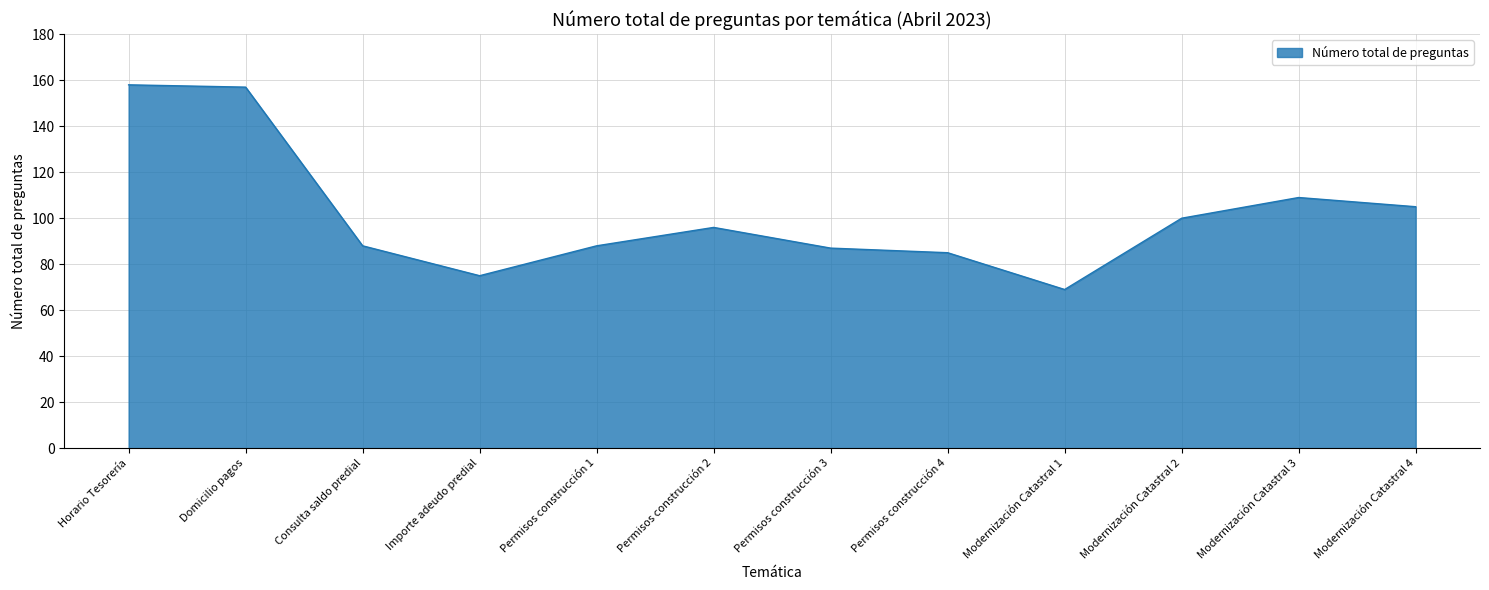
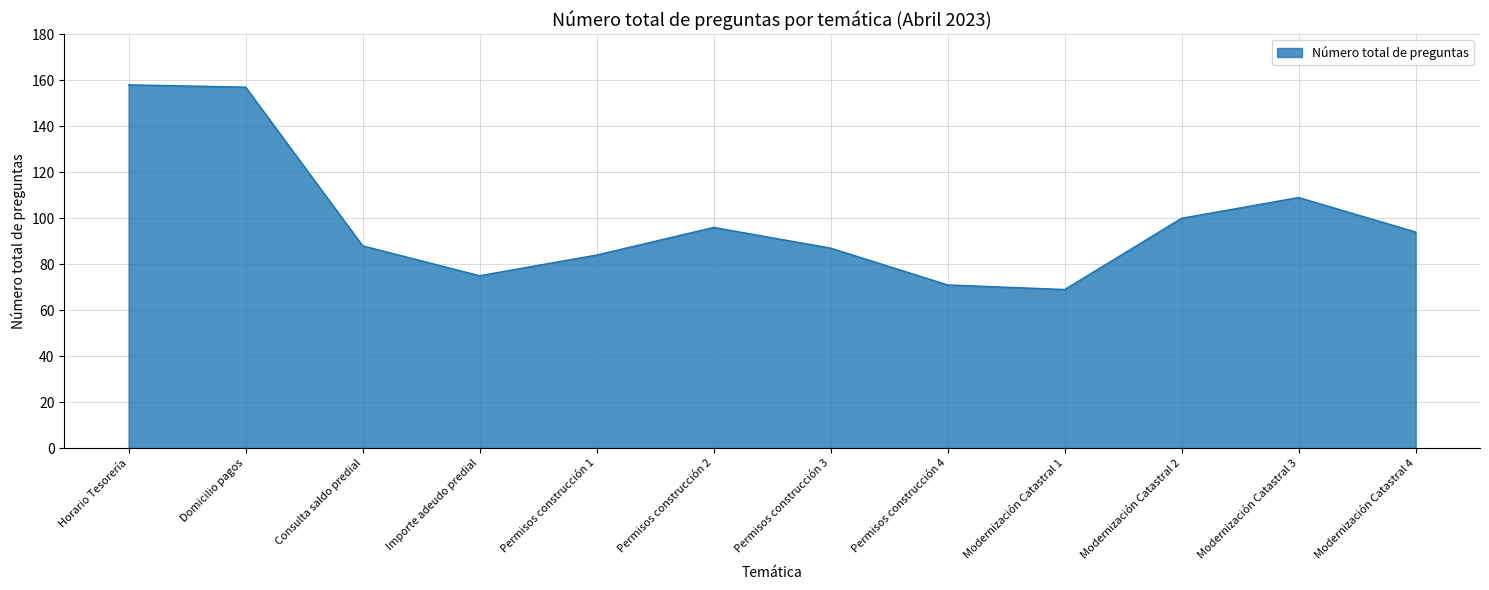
Permisos construcción 1: 88 -> 84
Permisos construcción 4: 85 -> 71
Modernización Catastral 4: 105 -> 94
